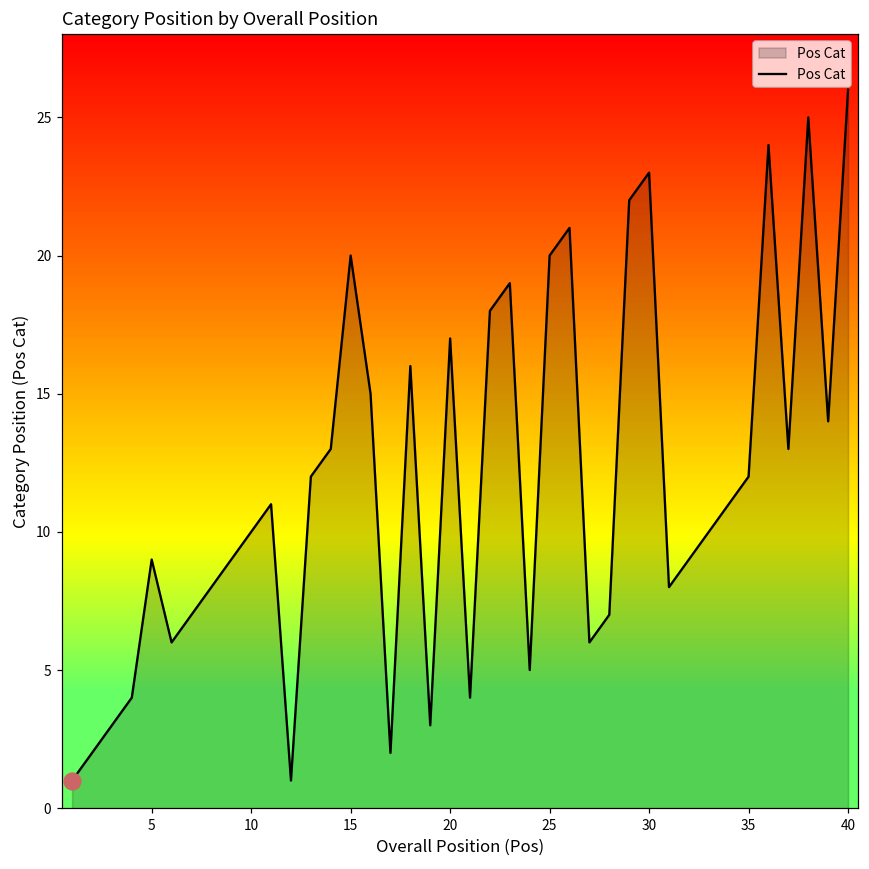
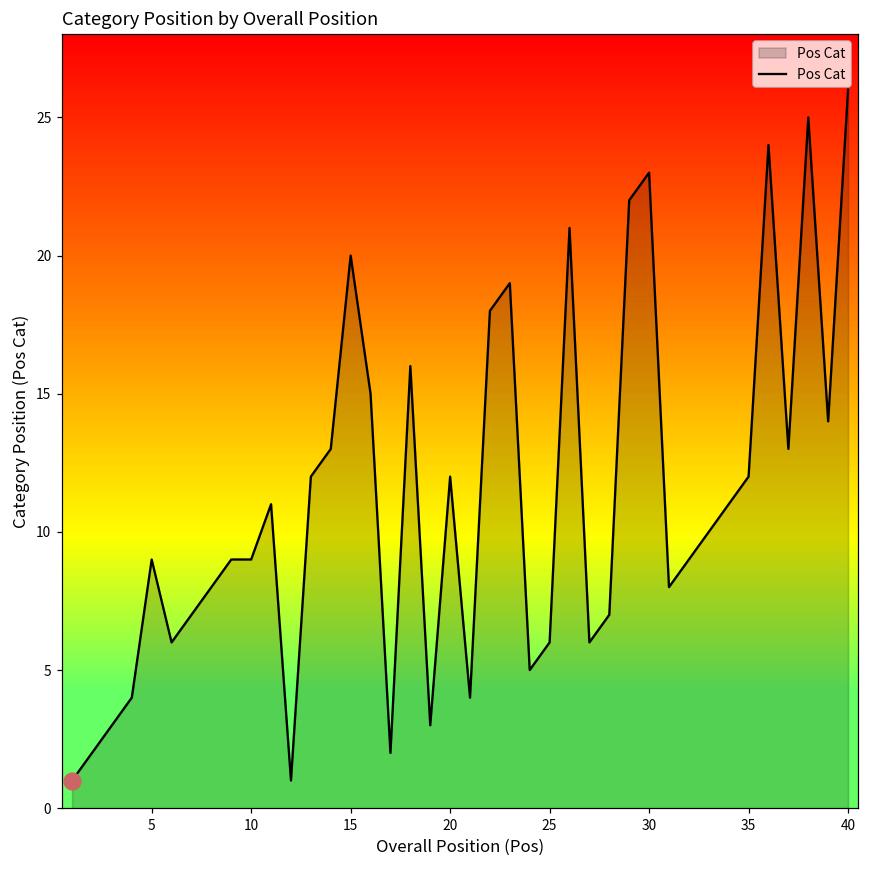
Pos Cat, 10: 10 -> 9
Pos Cat, 20: 17 -> 12
Pos Cat, 25: 20 -> 6
